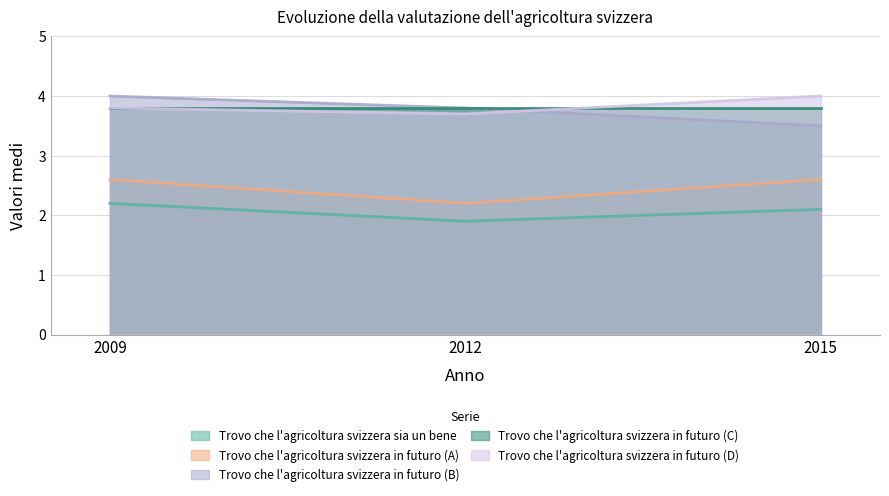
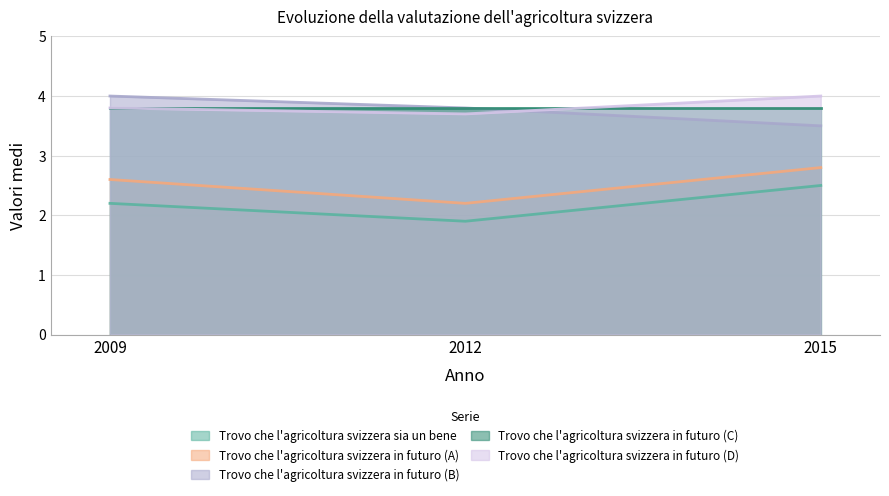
Trovo che l'agricoltura svizzera sia un bene, 2015: 2.1 -> 2.5
Trovo che l'agricoltura svizzera in futuro (A), 2015: 2.6 -> 2.8
